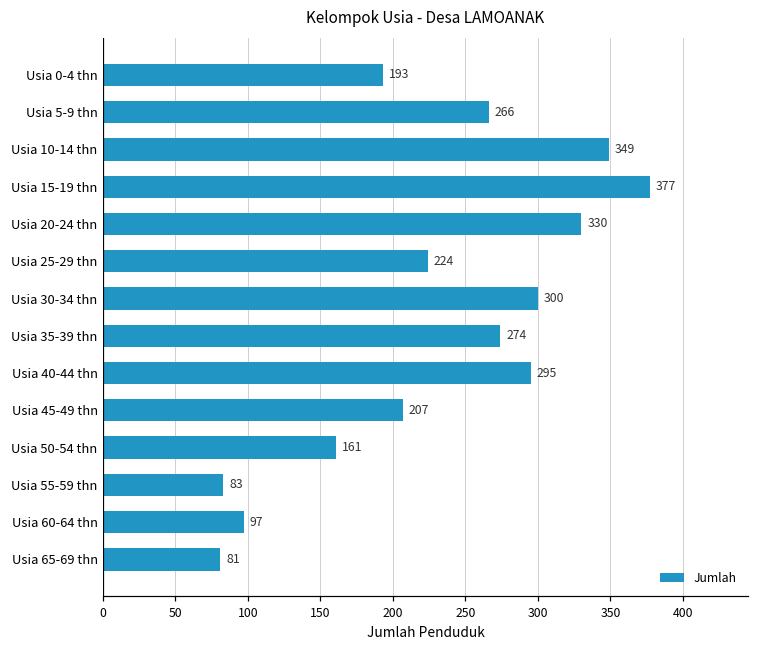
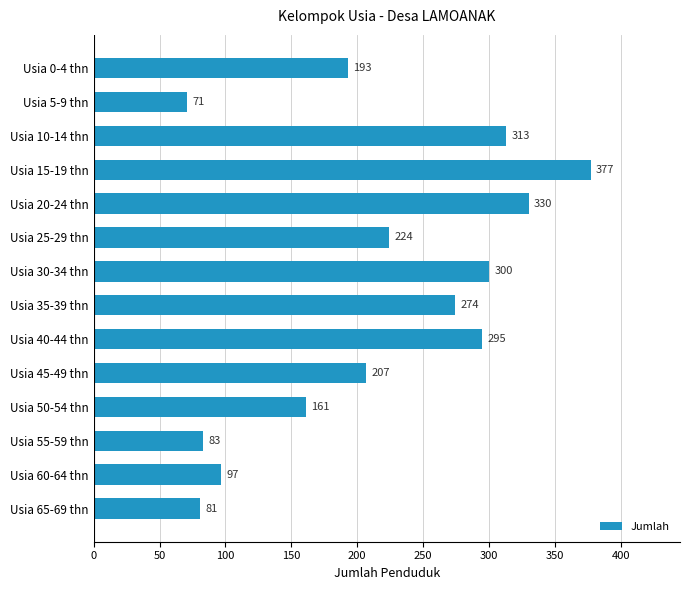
Usia 5-9 thn: 266 -> 71
Usia 10-14 thn: 349 -> 313
